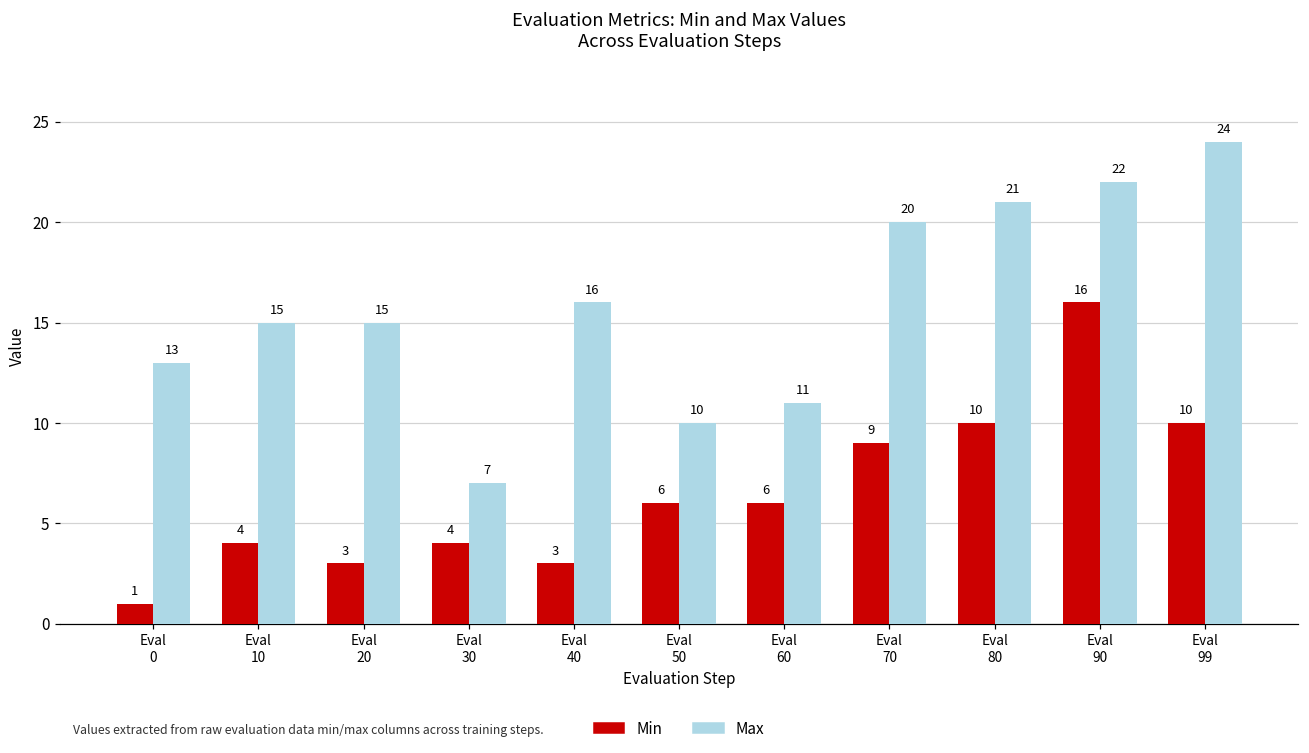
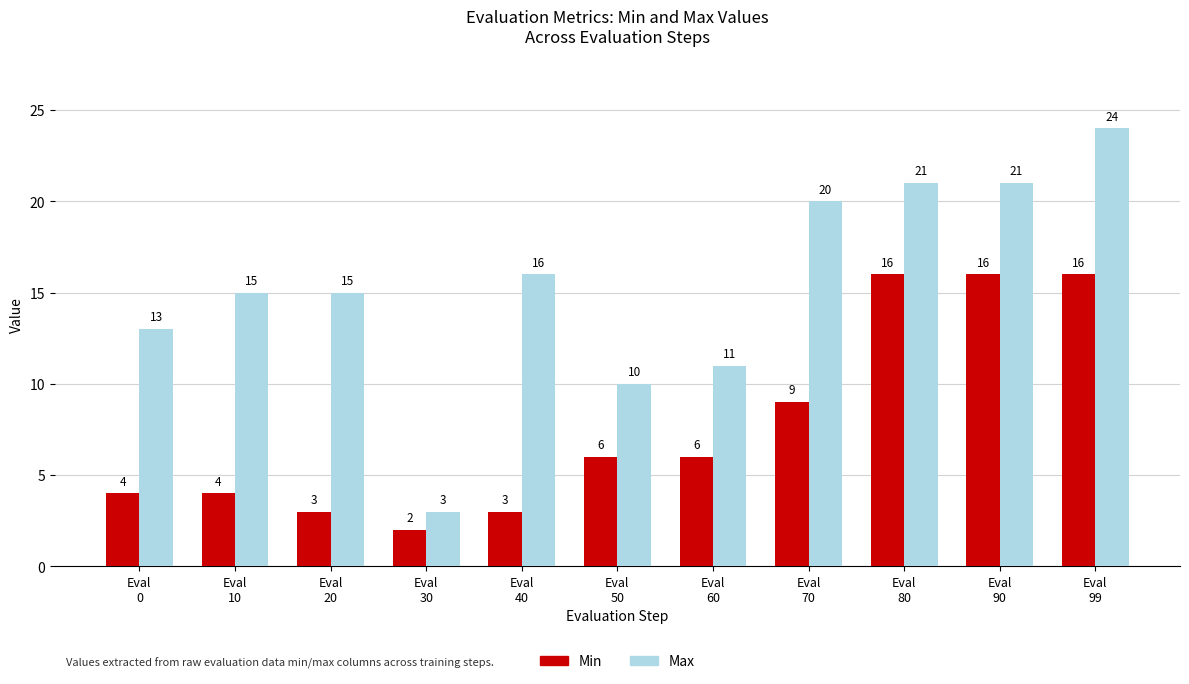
Min, Eval 0: 1 -> 4
Min, Eval 30: 4 -> 2
Max, Eval 30: 7 -> 3
Min, Eval 80: 10 -> 16
Max, Eval 90: 22 -> 21
Min, Eval 99: 10 -> 16
